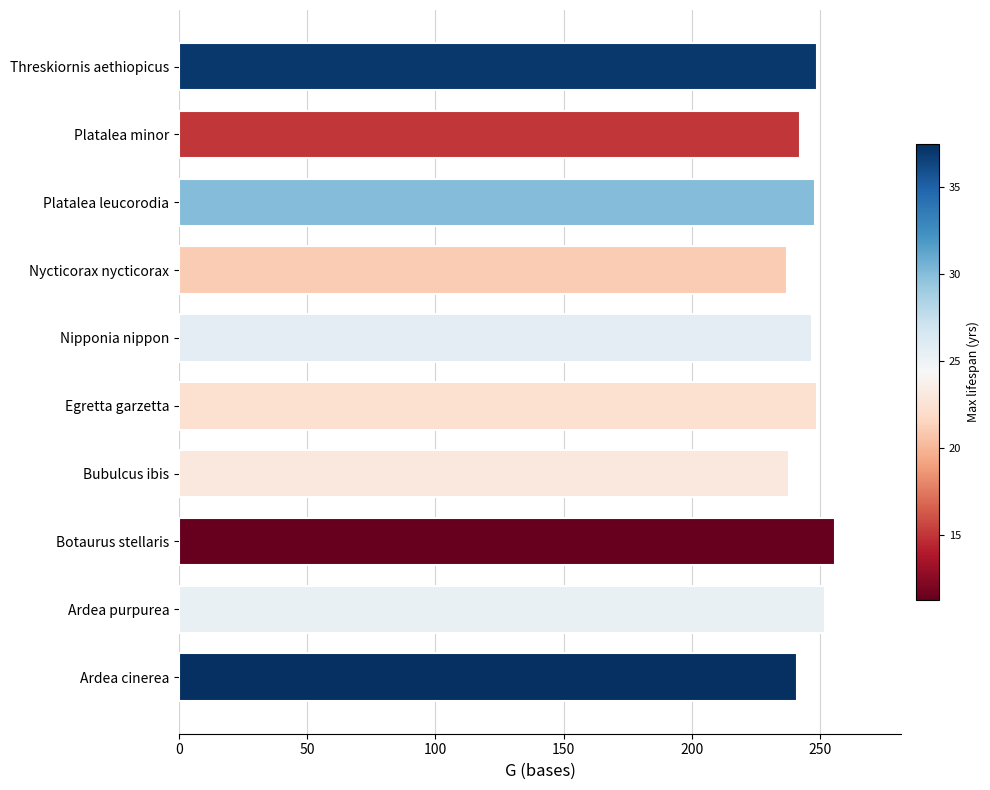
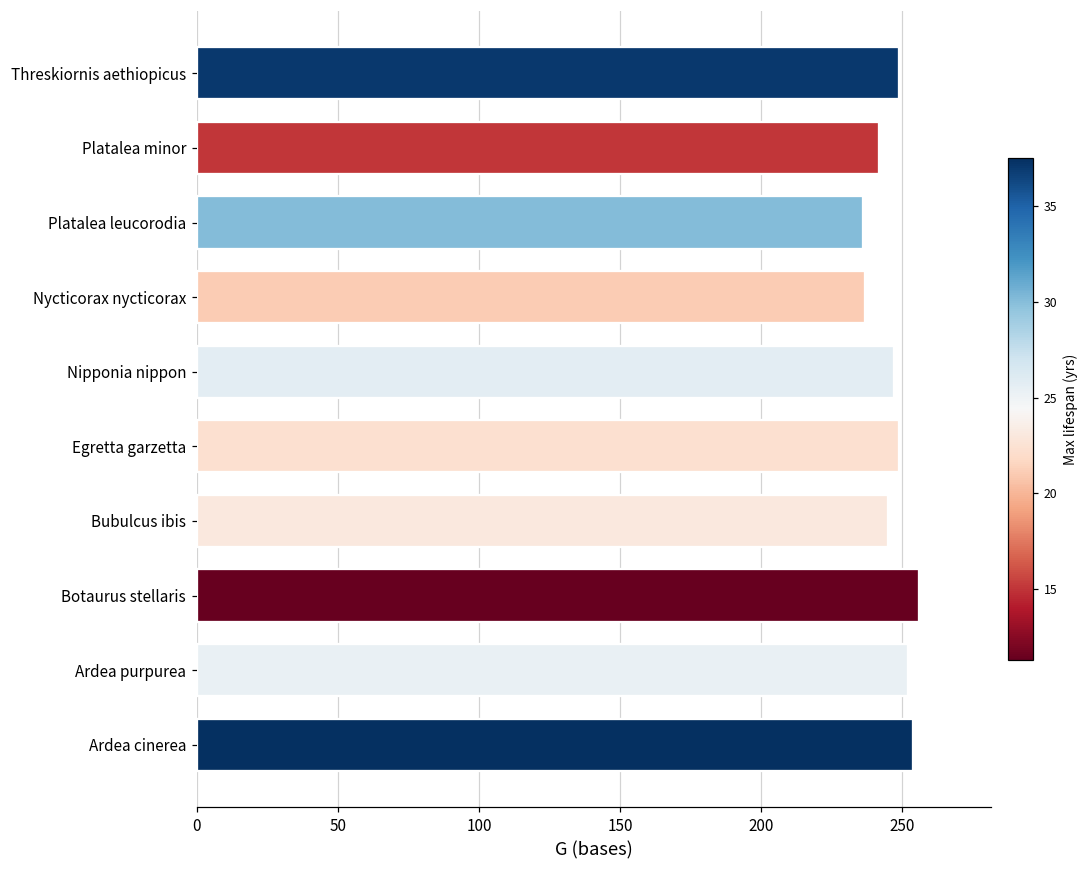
Platalea leucorodia: 248 -> 236
Bubulcus ibis: 238 -> 245
Ardea cinerea: 241 -> 254
